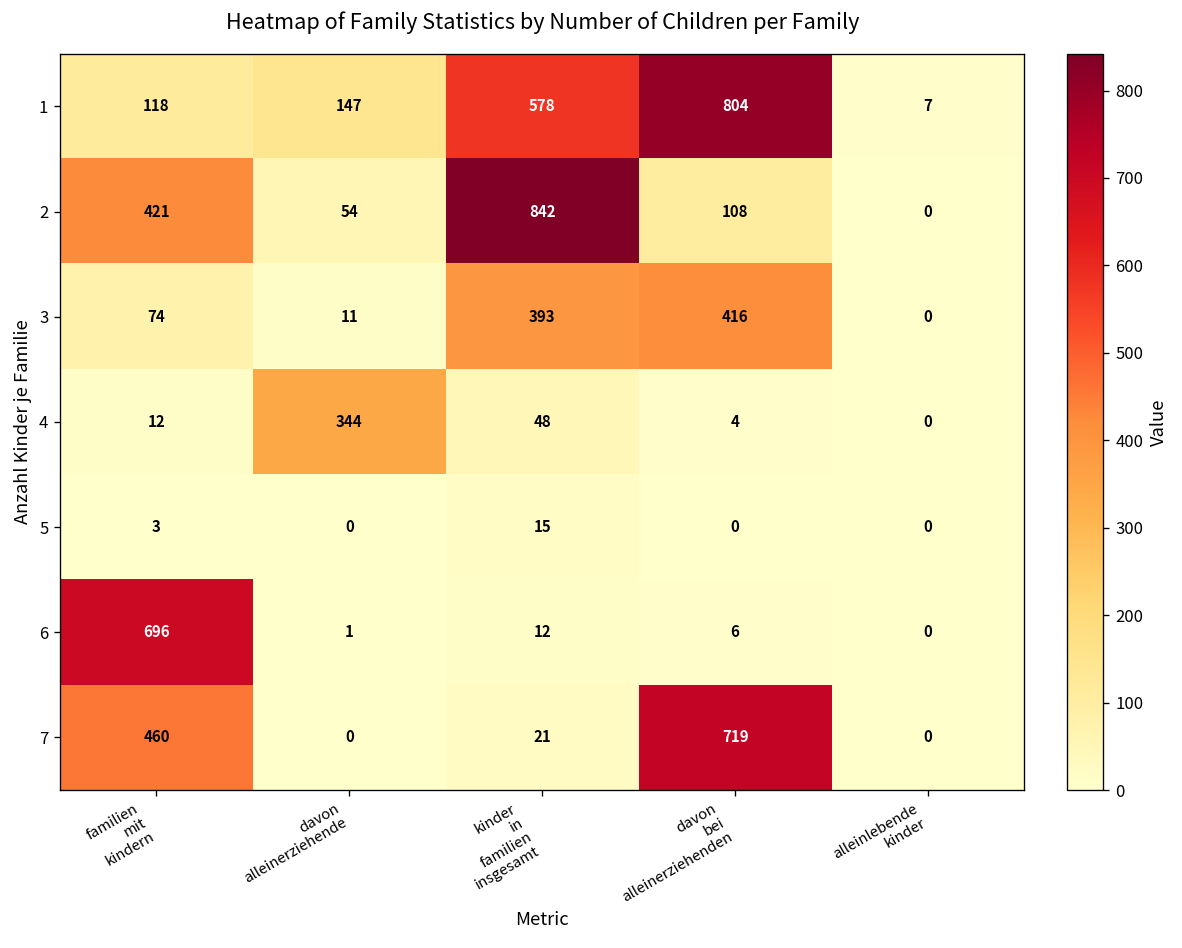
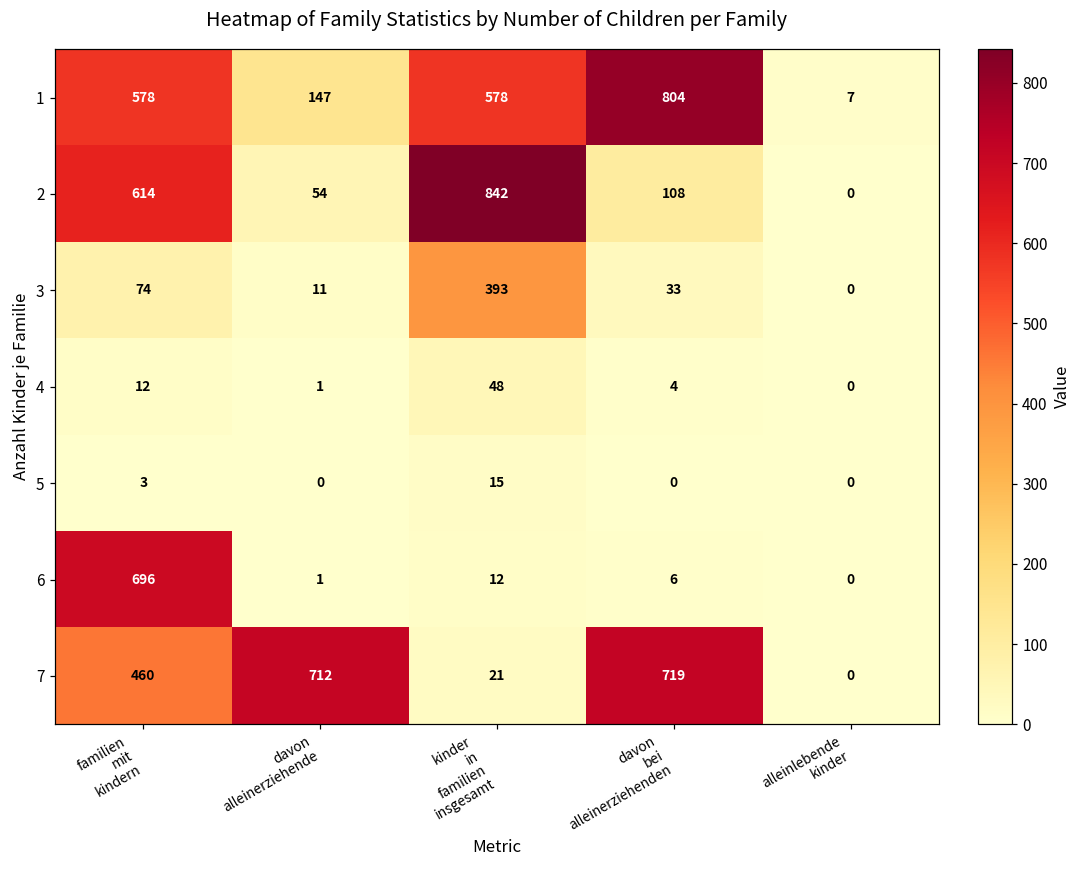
1, familien mit kindern: 118 -> 578
2, familien mit kindern: 421 -> 614
3, davon bei alleinerziehenden: 416 -> 33
4, davon alleinerziehende: 344 -> 1
7, davon alleinerziehende: 0 -> 712
